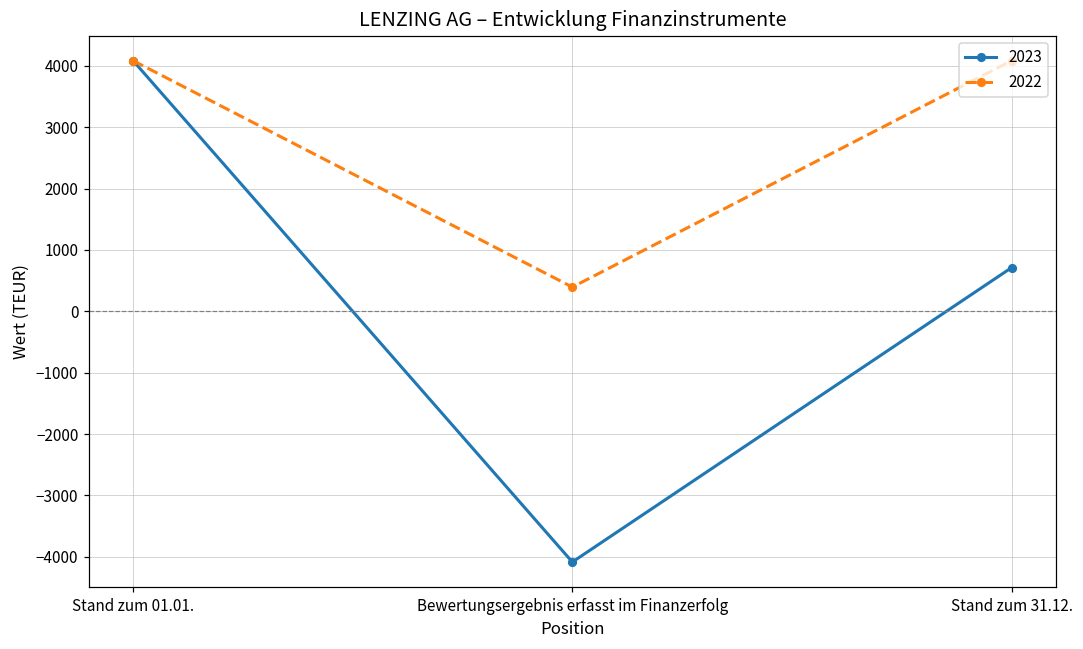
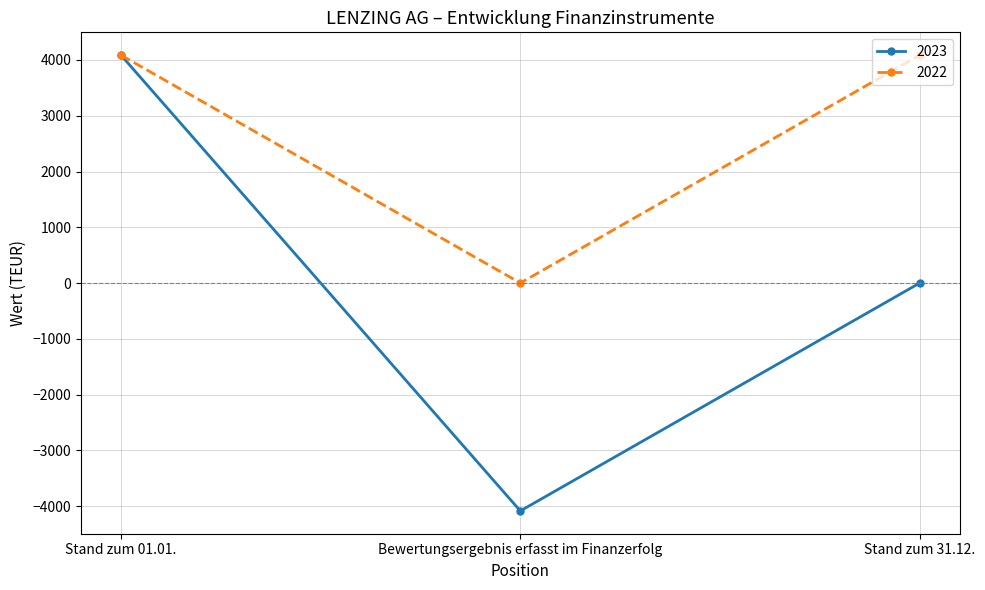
2022, Bewertungsergebnis erfasst im Finanzerfolg: 400 -> 0
2023, Stand zum 31.12.: 700 -> 0
